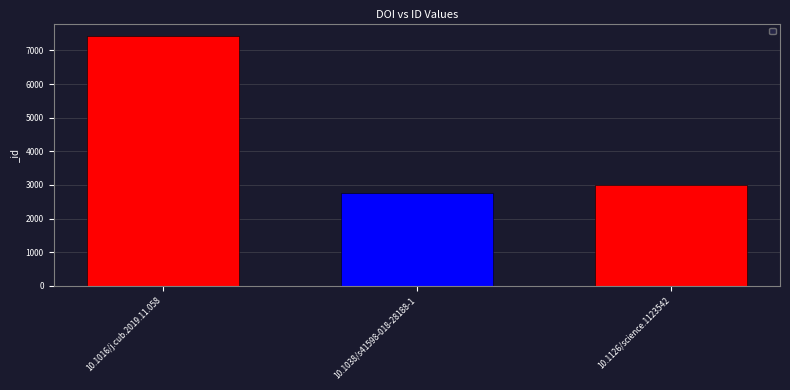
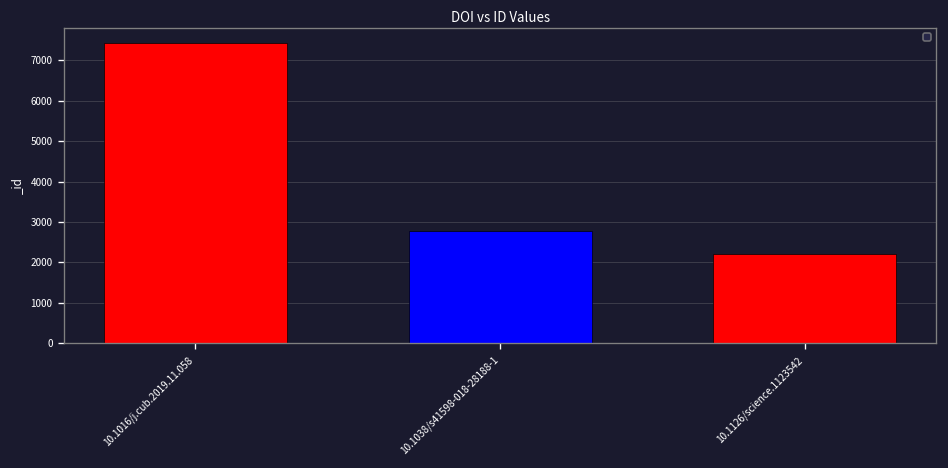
10.1126/science.1123542: 3000 -> 2200
